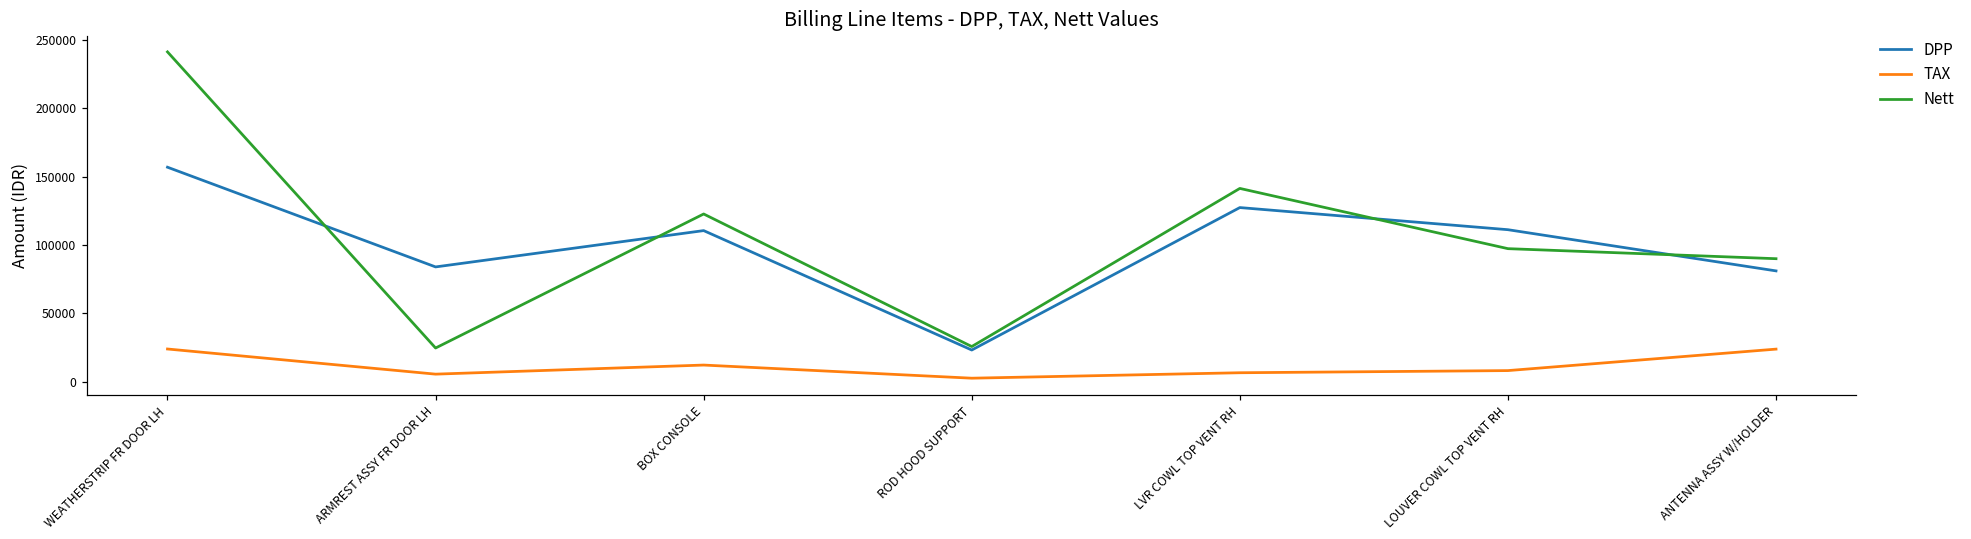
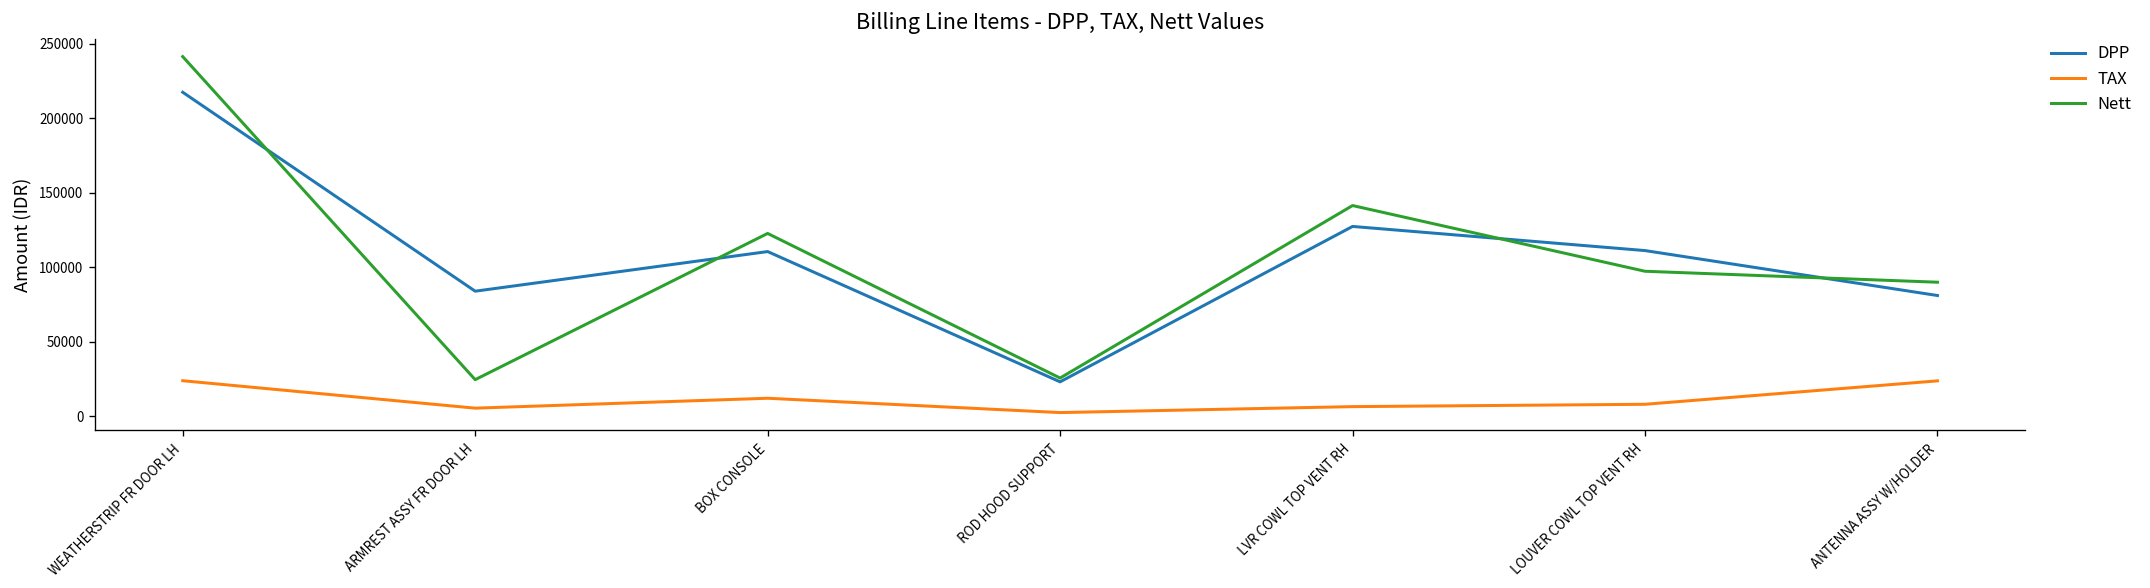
DPP, WEATHERSTRIP FR DOOR LH: 157000 -> 217000
